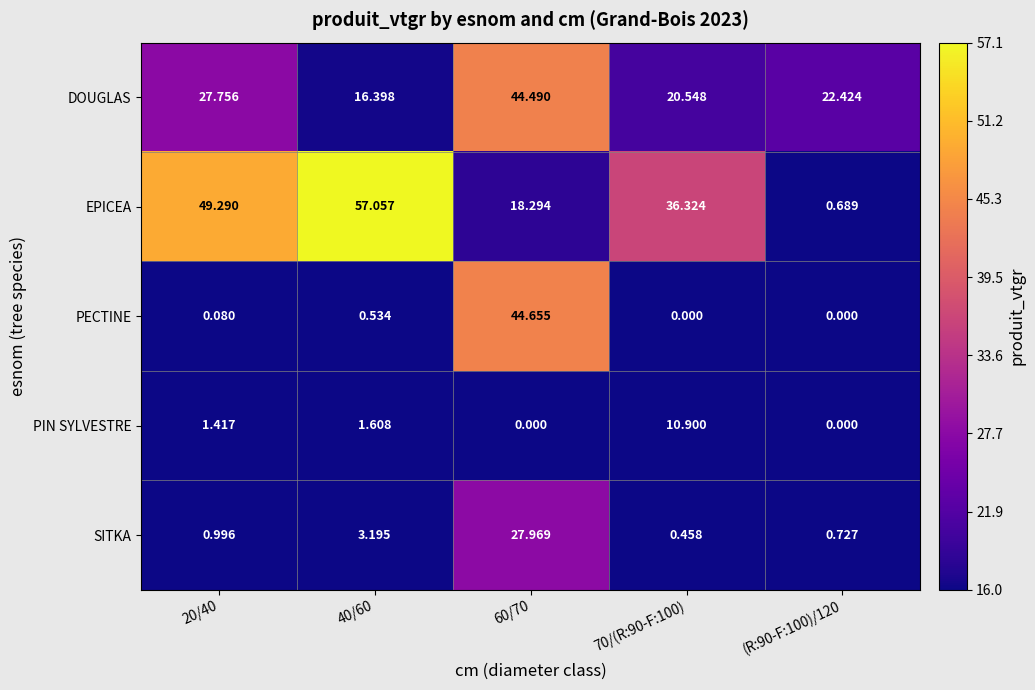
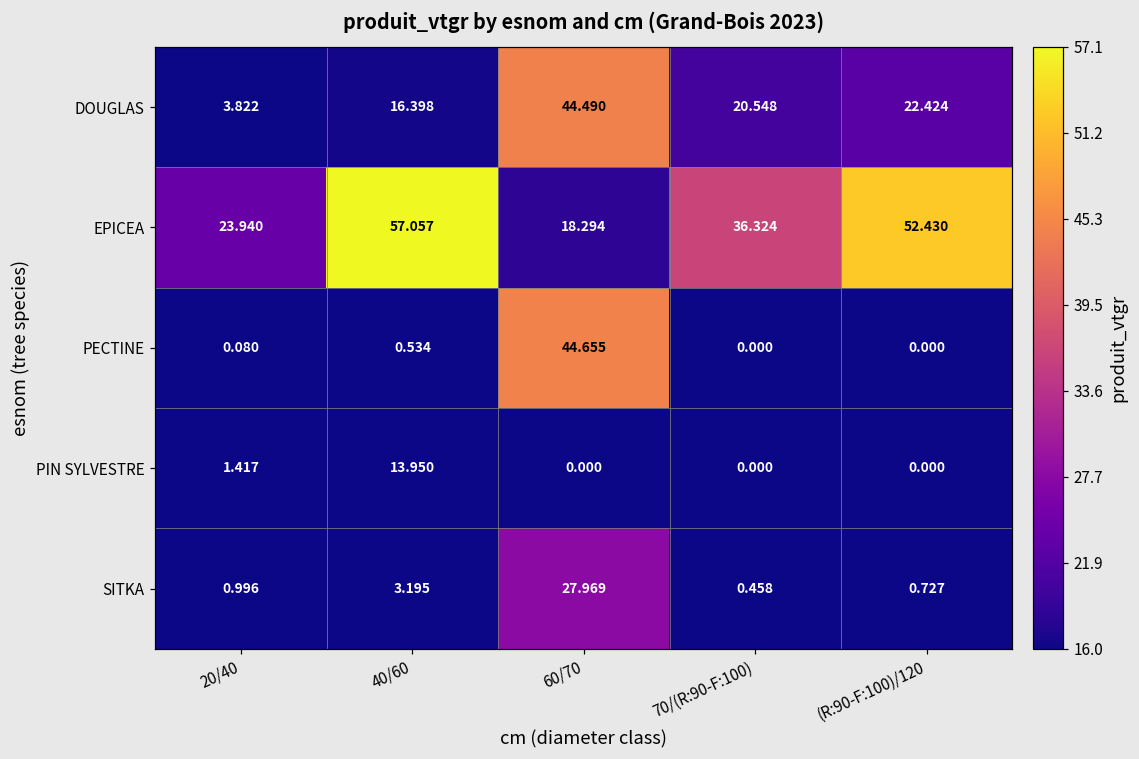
DOUGLAS, 20/40: 27.756 -> 3.822
EPICEA, 20/40: 49.290 -> 23.940
EPICEA, (R:90-F:100)/120: 0.689 -> 52.430
PIN SYLVESTRE, 40/60: 1.608 -> 13.950
PIN SYLVESTRE, 70/(R:90-F:100): 10.900 -> 0.000
